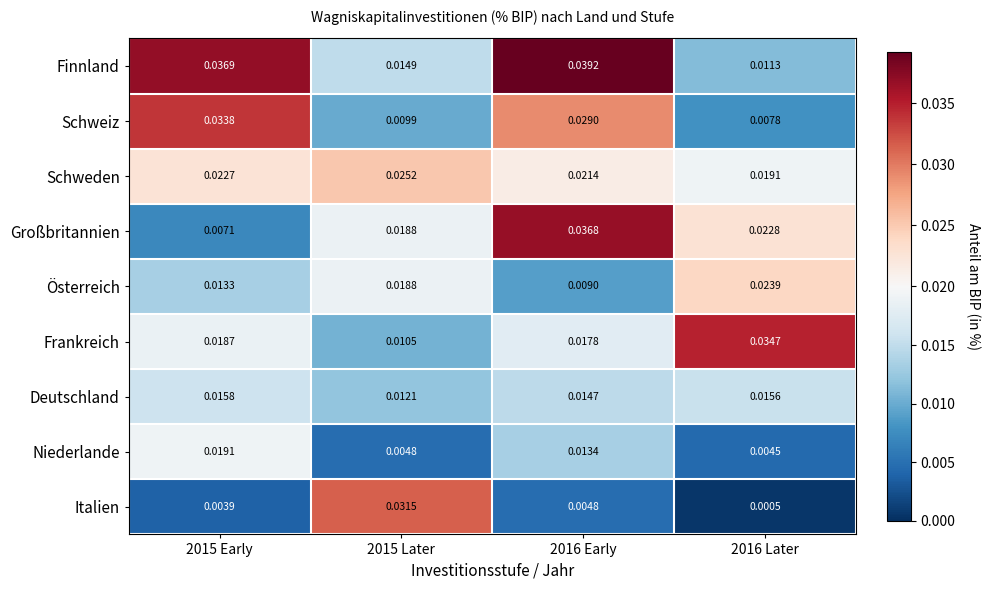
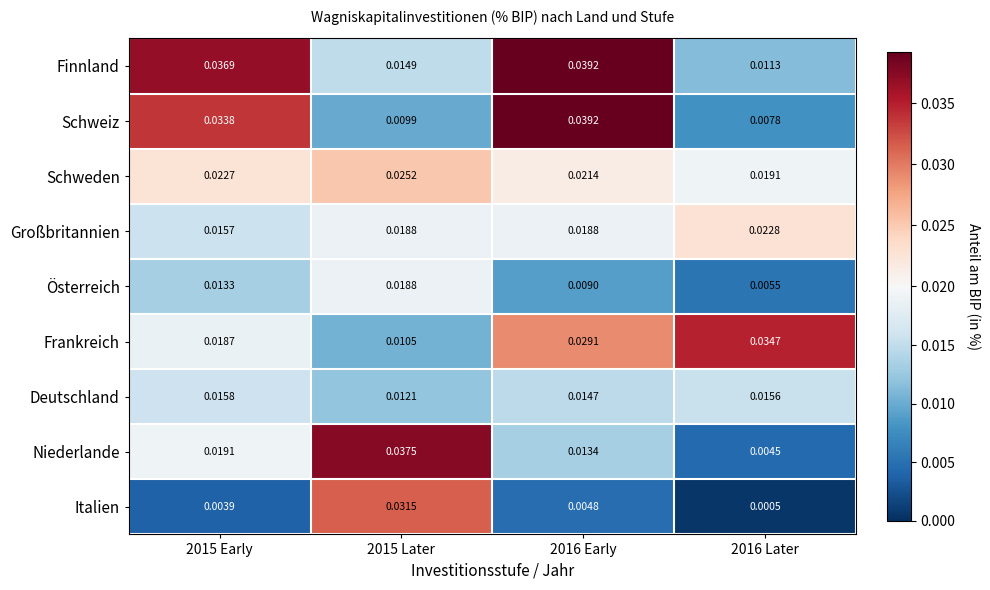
Schweiz, 2016 Early: 0.0290 -> 0.0392
Großbritannien, 2015 Early: 0.0071 -> 0.0157
Großbritannien, 2016 Early: 0.0368 -> 0.0188
Österreich, 2016 Later: 0.0239 -> 0.0055
Frankreich, 2016 Early: 0.0178 -> 0.0291
Niederlande, 2015 Later: 0.0048 -> 0.0375
